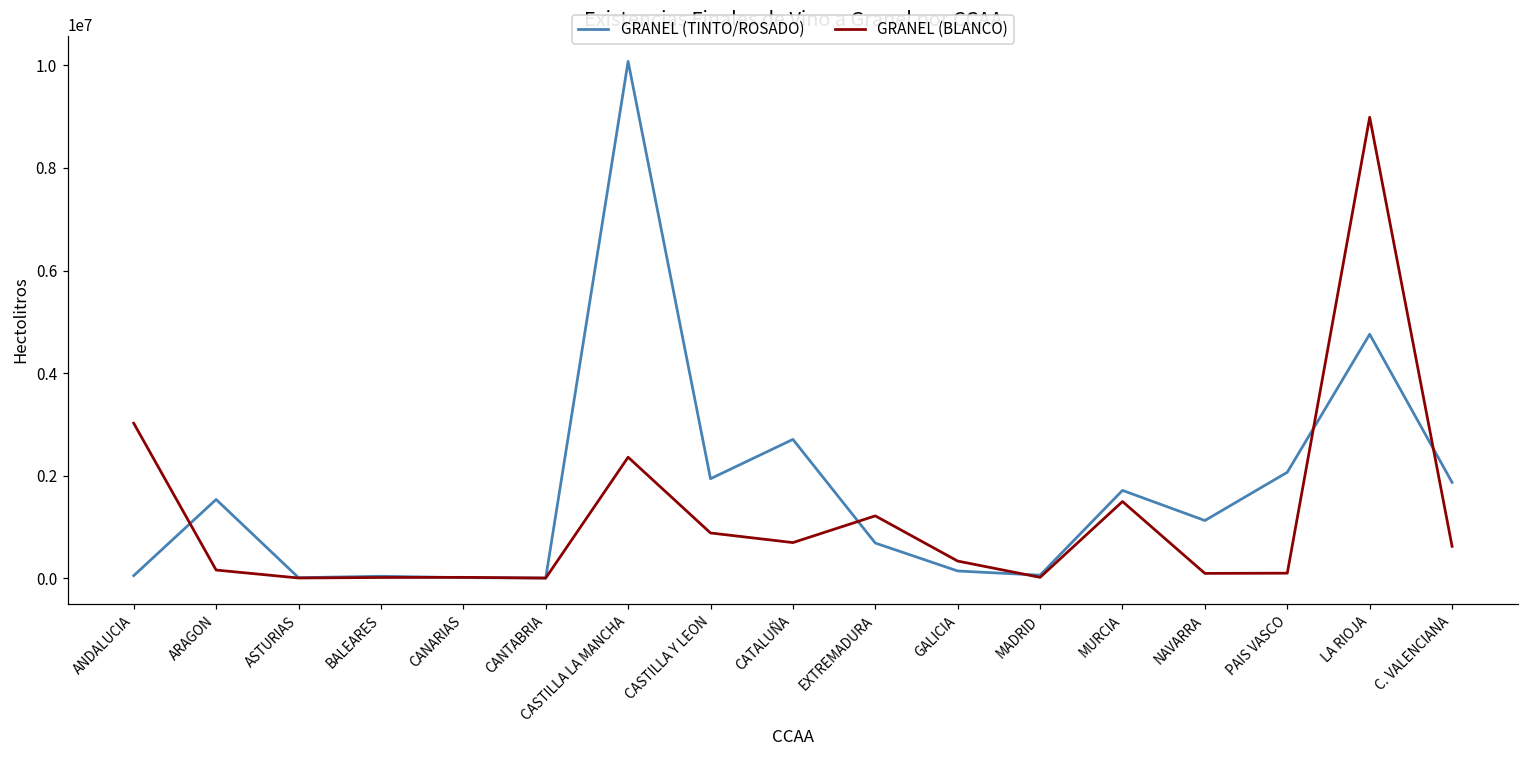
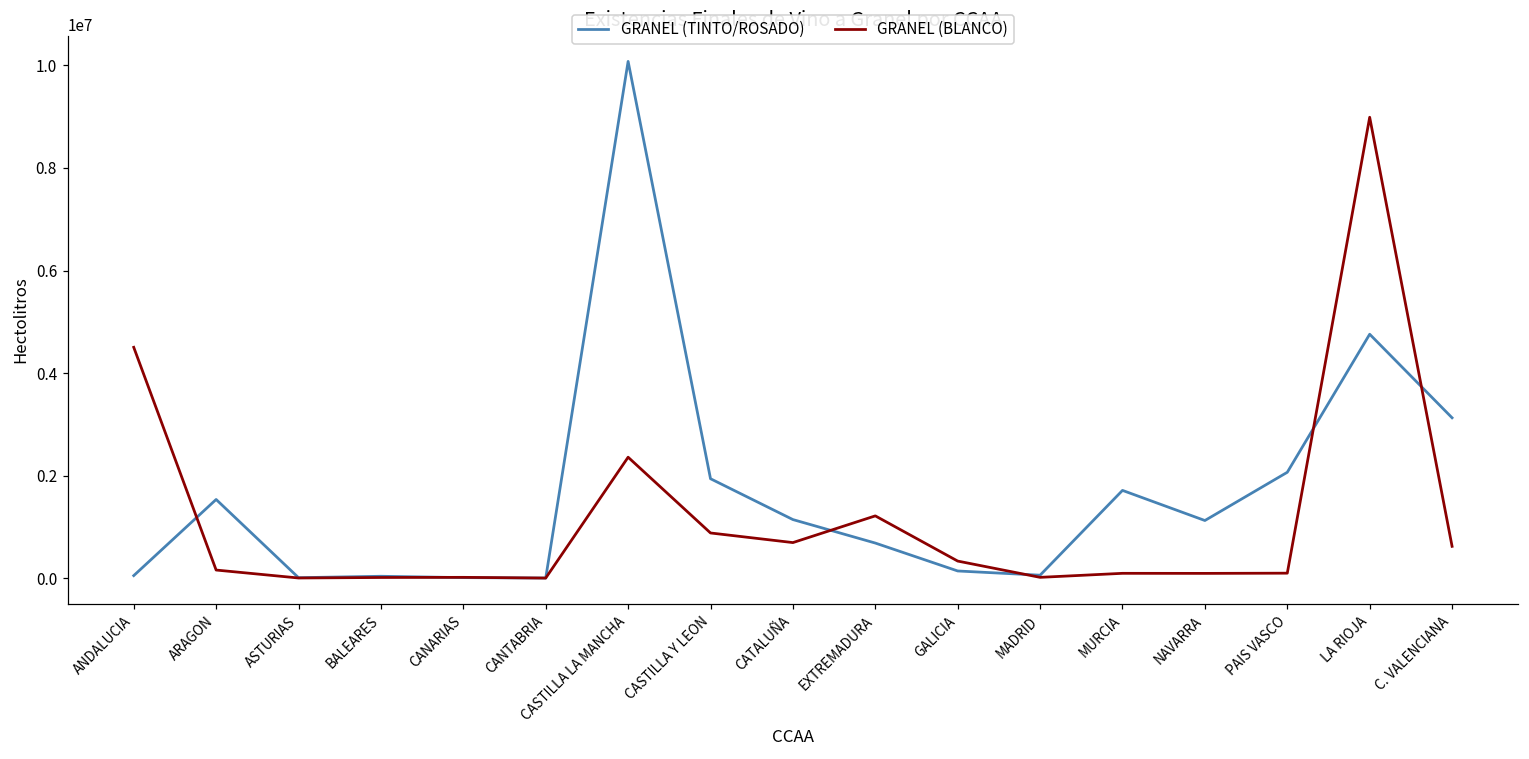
GRANEL (BLANCO), ANDALUCIA: 3000000 -> 4500000
GRANEL (TINTO/ROSADO), CATALUÑA: 2700000 -> 1100000
GRANEL (BLANCO), MURCIA: 1500000 -> 100000
GRANEL (TINTO/ROSADO), C. VALENCIANA: 1900000 -> 3100000
